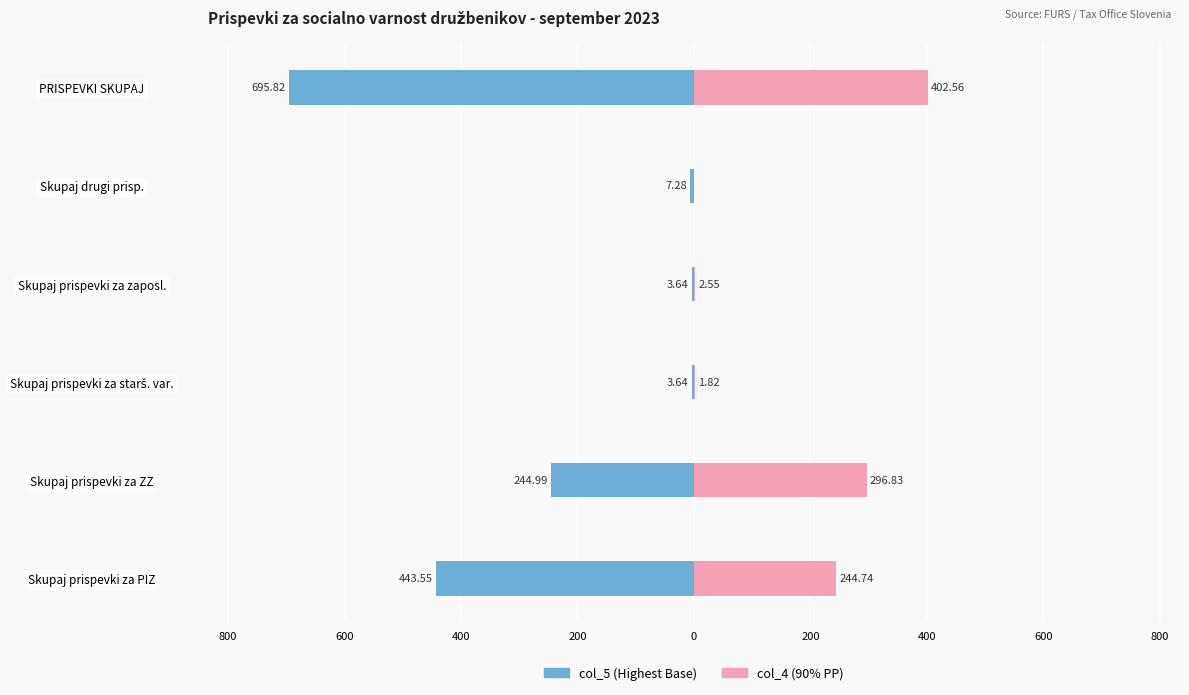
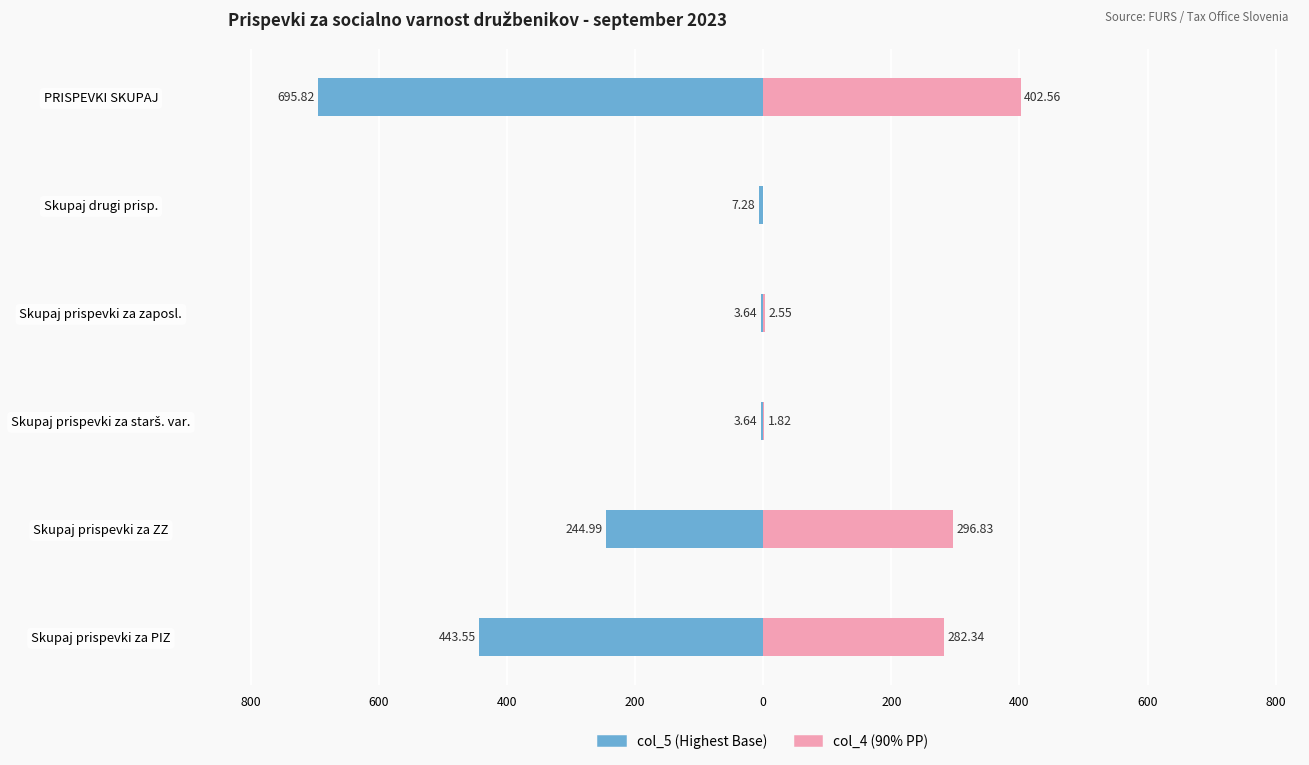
col_4 (90% PP), Skupaj prispevki za PIZ: 244.74 -> 282.34
